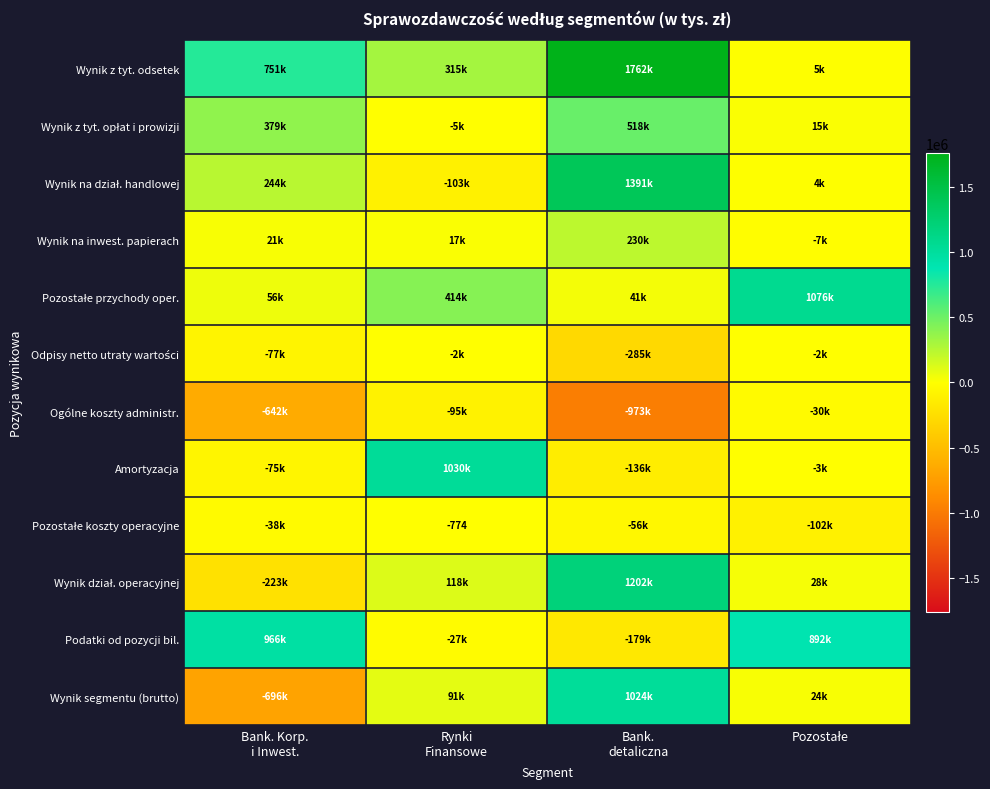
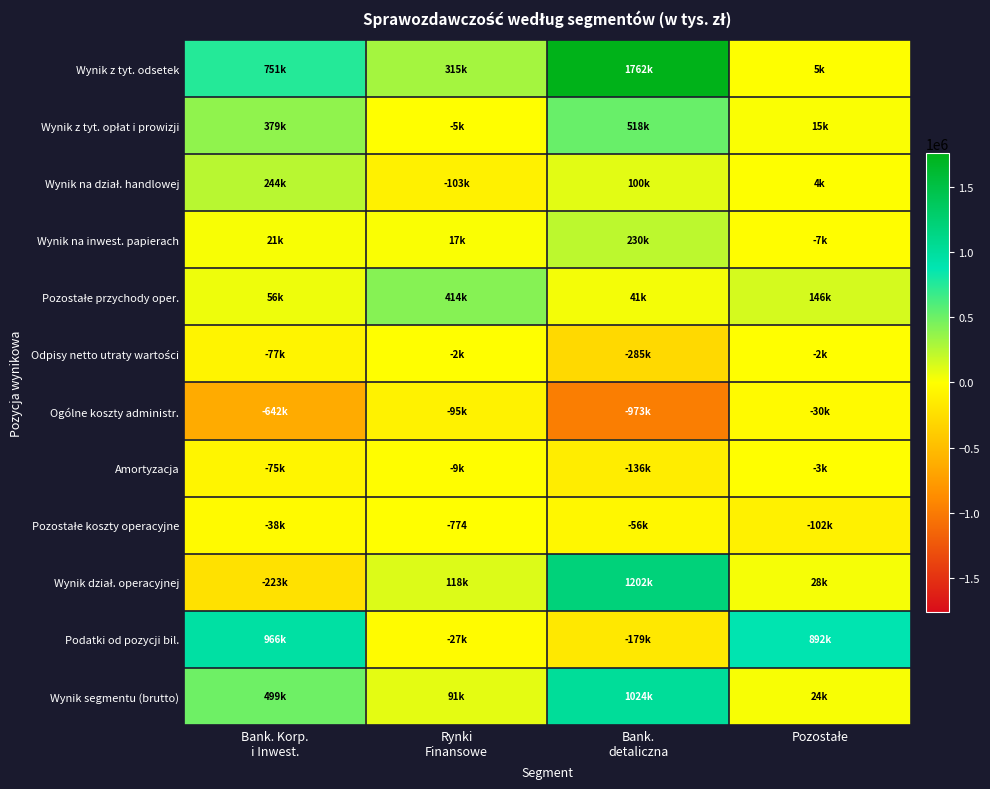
Wynik na dział. handlowej, Bank. detaliczna: 1391k -> 100k
Pozostałe przychody oper., Pozostałe: 1076k -> 146k
Amortyzacja, Rynki Finansowe: 1030k -> -9k
Wynik segmentu (brutto), Bank. Korp. i Inwest.: -696k -> 499k
